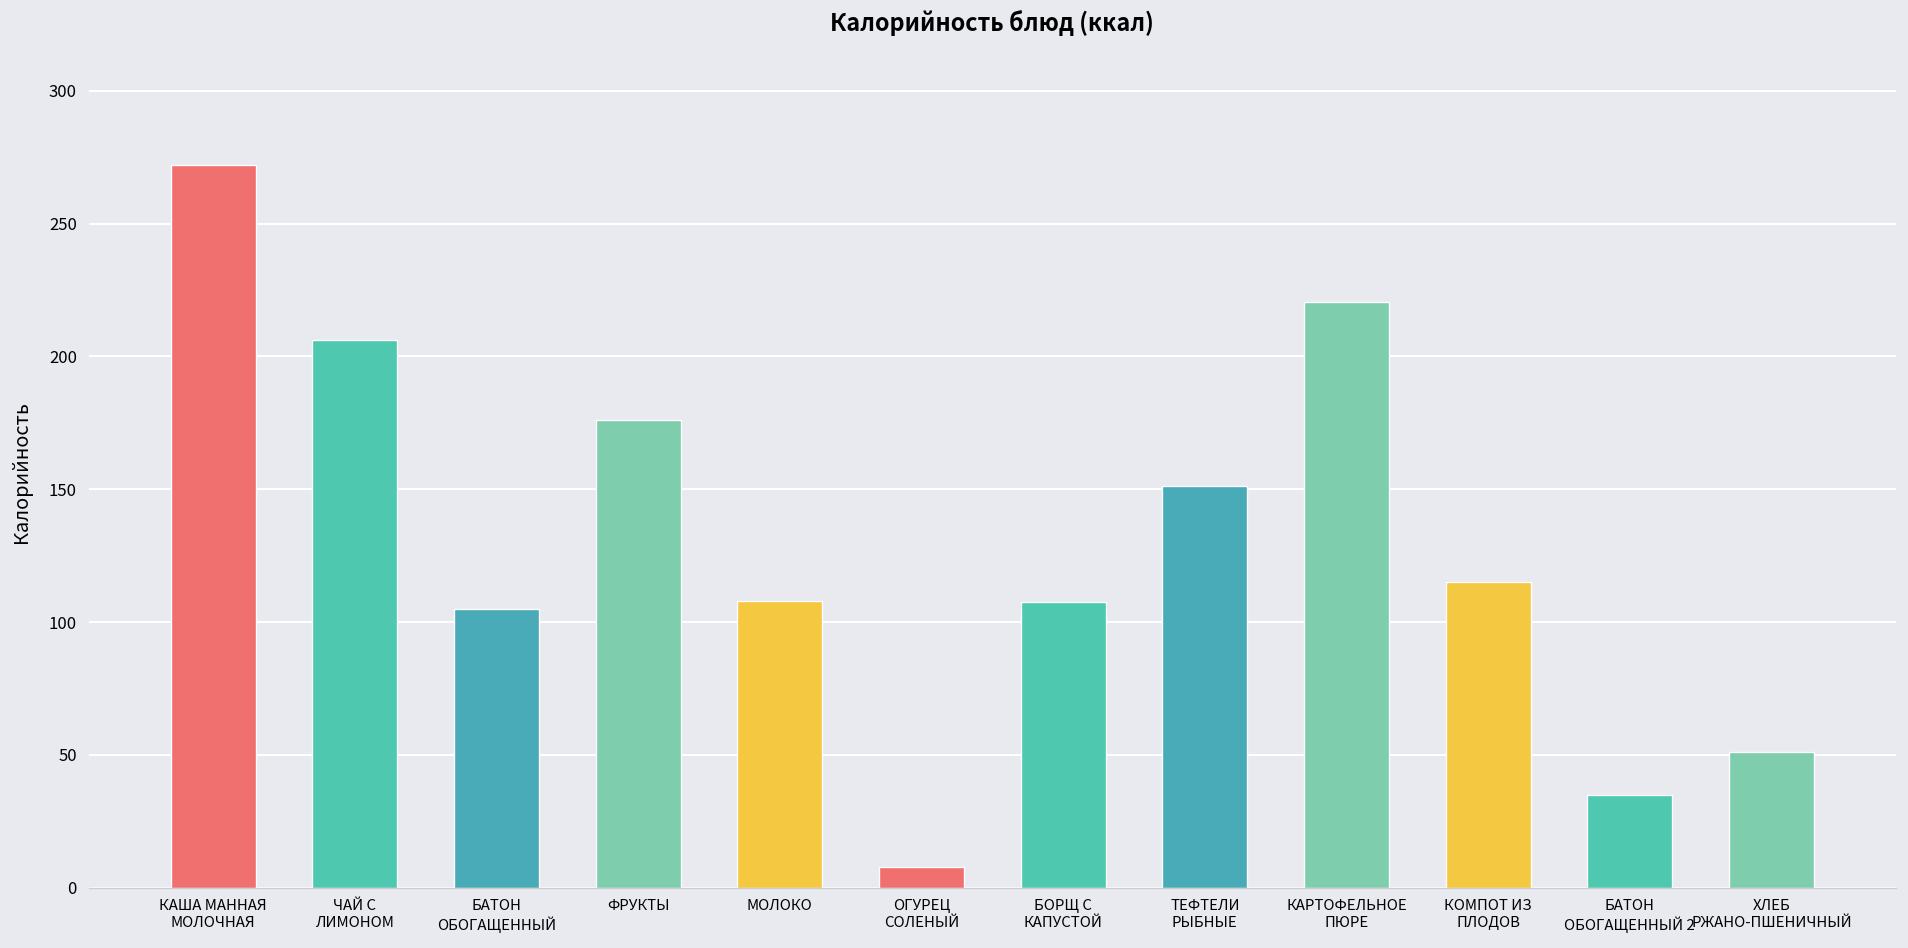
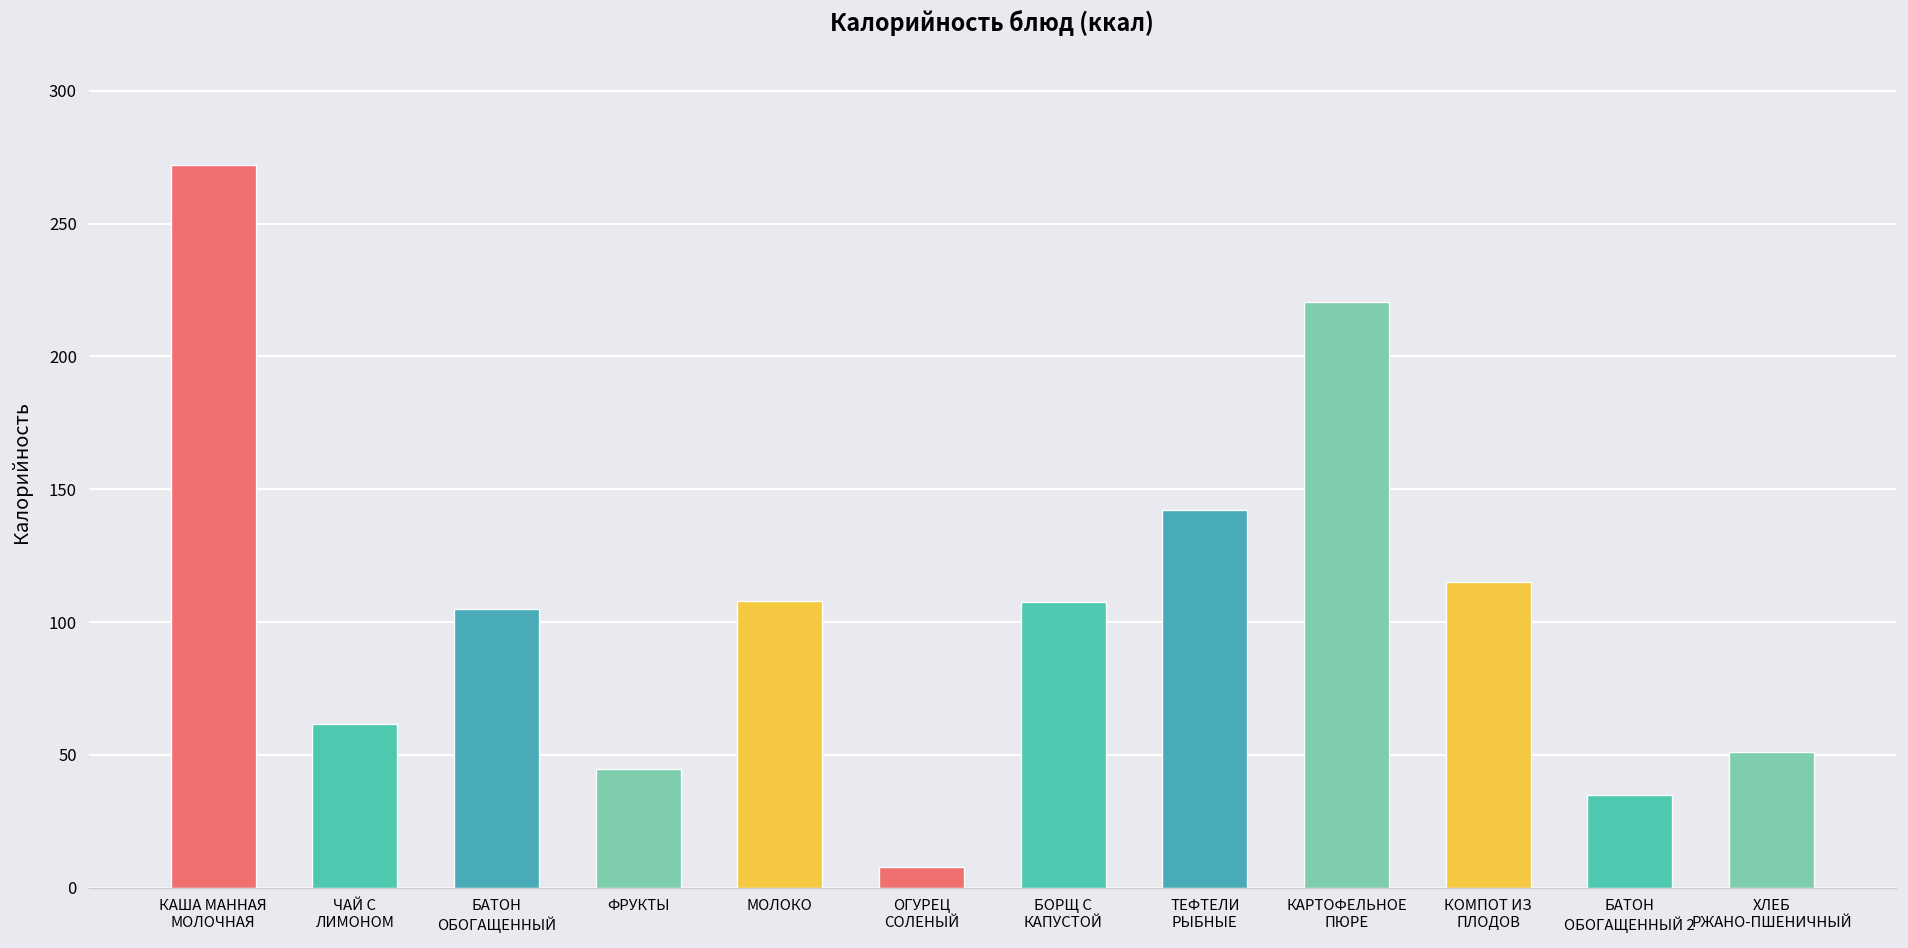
ЧАЙ С ЛИМОНОМ: 206 -> 62
ФРУКТЫ: 176 -> 45
ТЕФТЕЛИ РЫБНЫЕ: 151 -> 142
